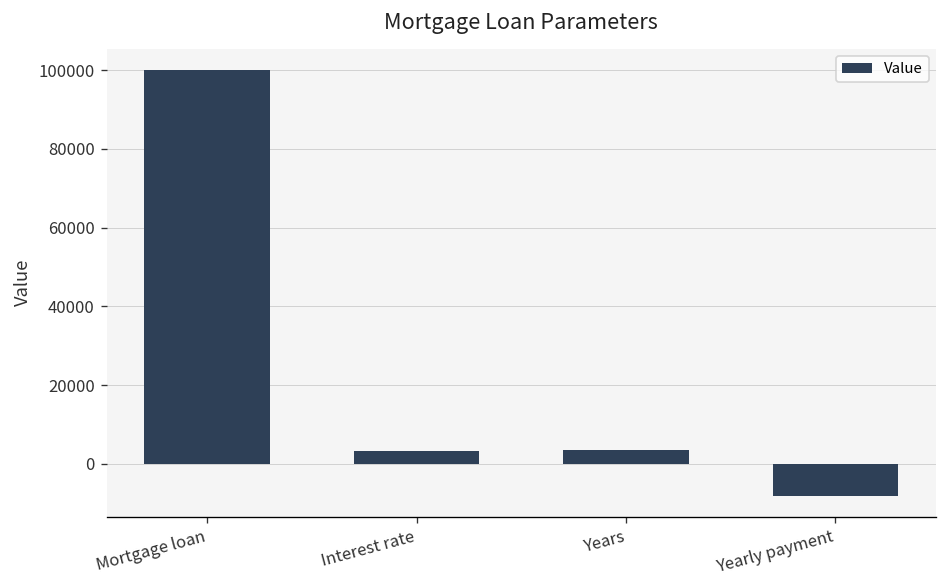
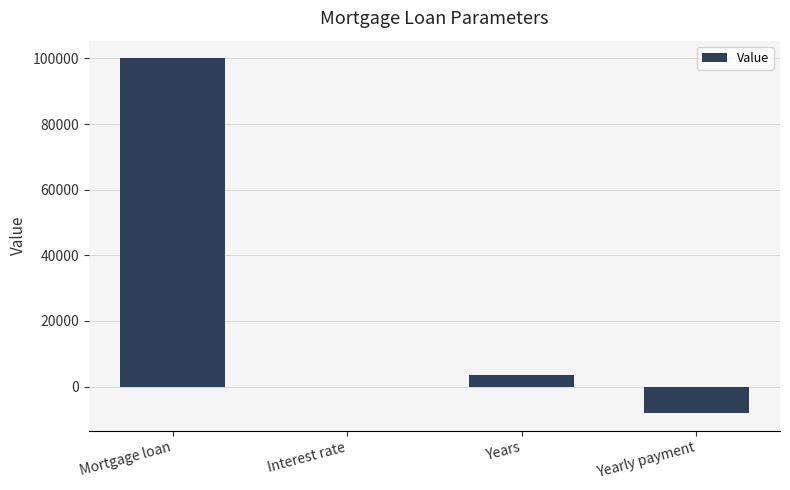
Interest rate: 3000 -> 0
